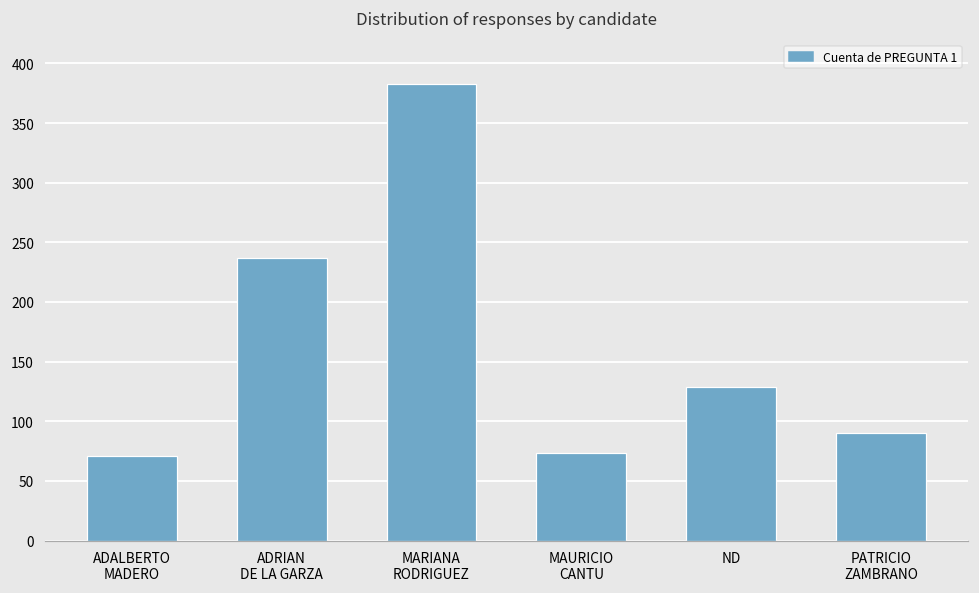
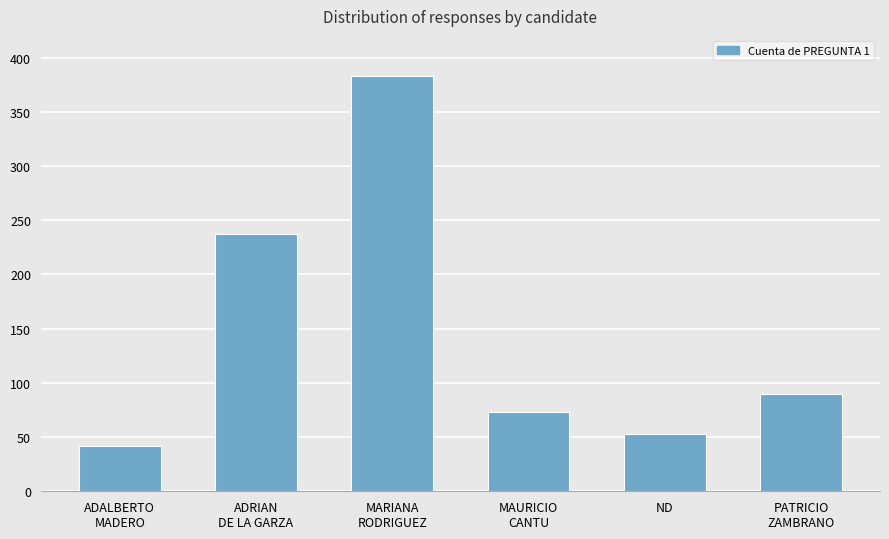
ADALBERTO MADERO: 71 -> 42
ND: 129 -> 53
